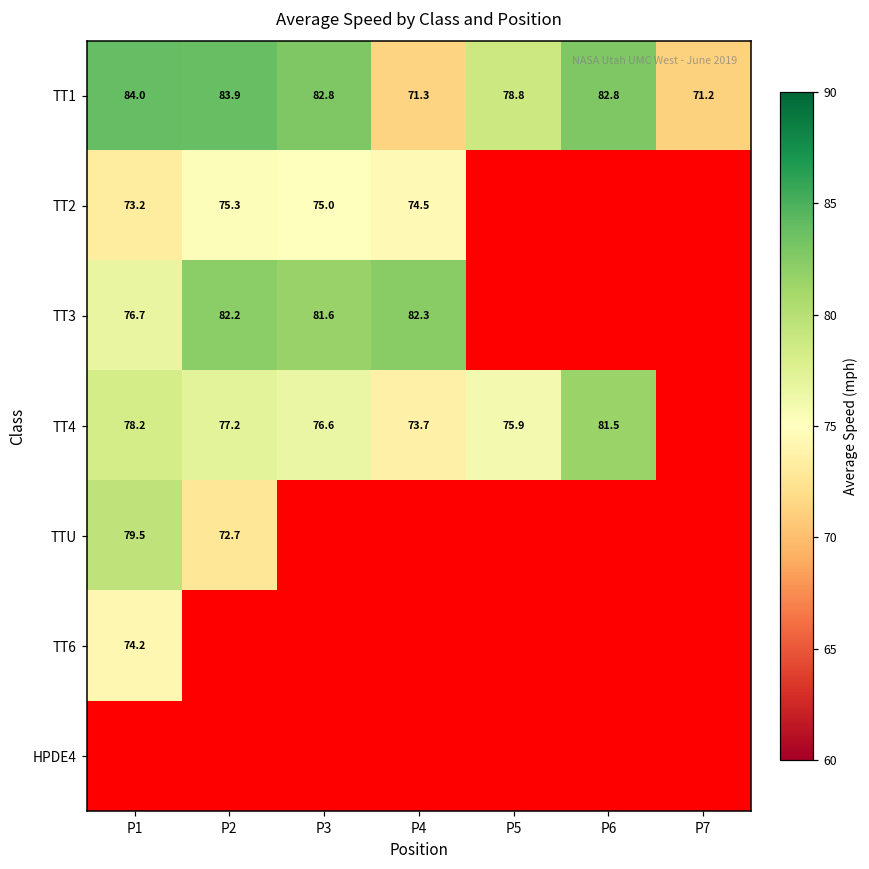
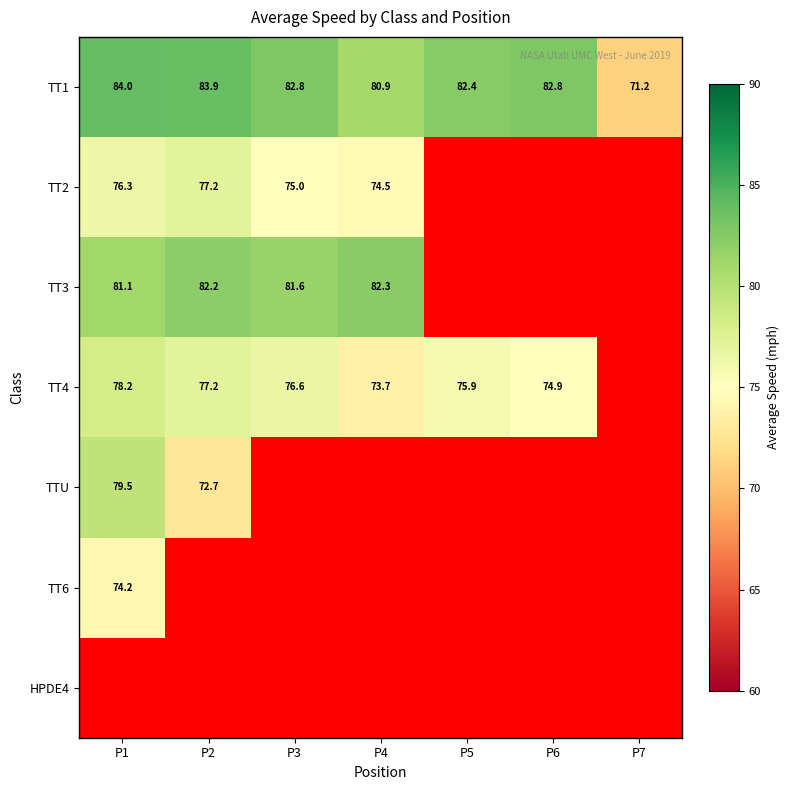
TT1, P4: 71.3 -> 80.9
TT1, P5: 78.8 -> 82.4
TT2, P1: 73.2 -> 76.3
TT2, P2: 75.3 -> 77.2
TT3, P1: 76.7 -> 81.1
TT4, P6: 81.5 -> 74.9
